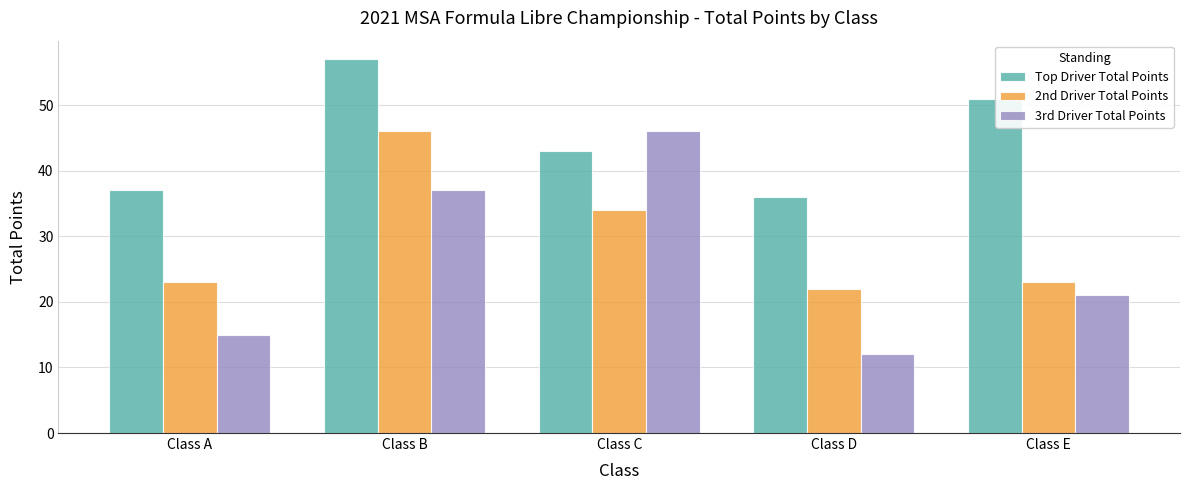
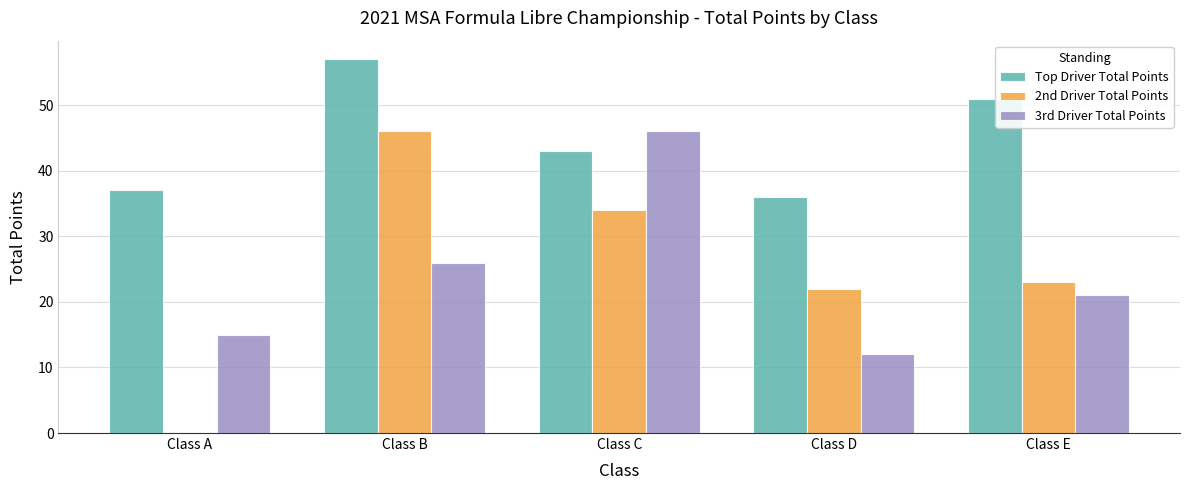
2nd Driver Total Points, Class A: 23 -> 0
3rd Driver Total Points, Class B: 37 -> 26
